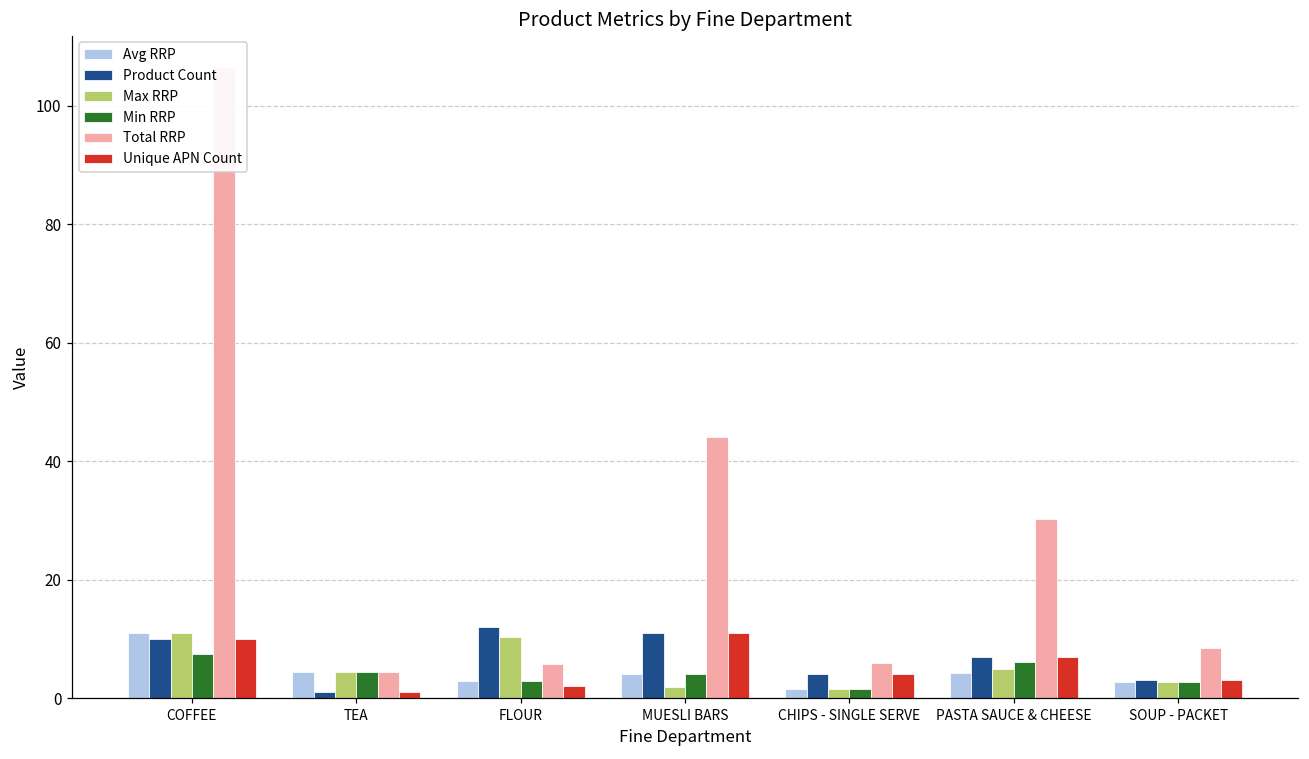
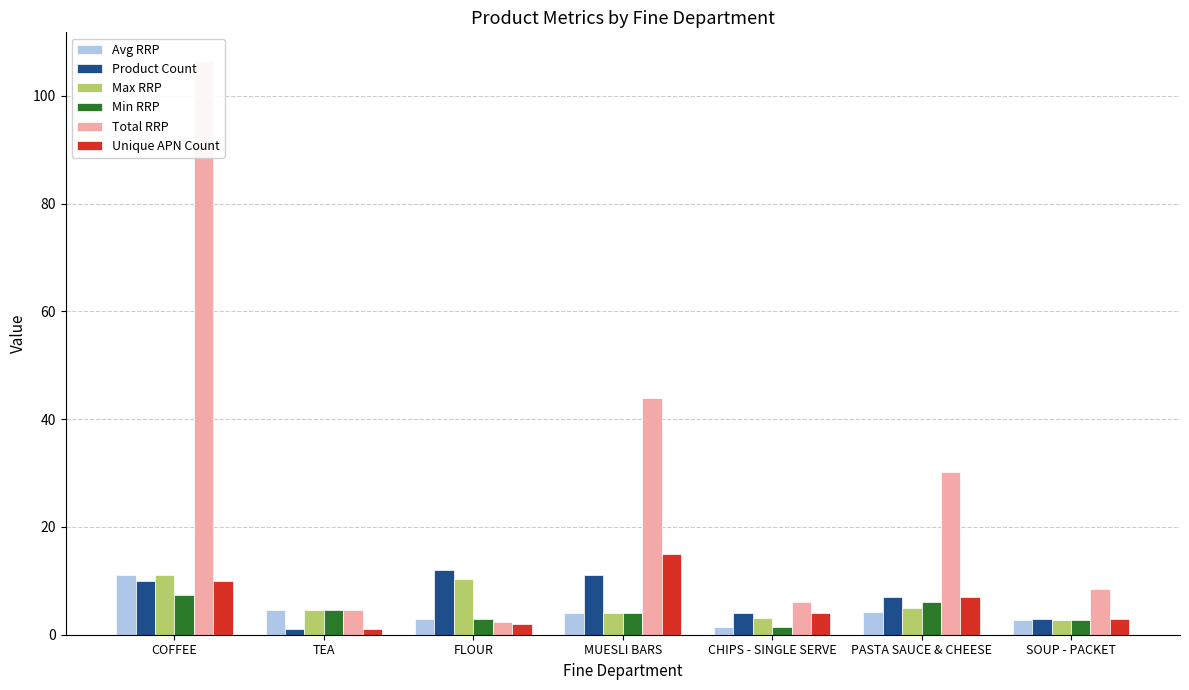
Total RRP, FLOUR: 6 -> 2
Max RRP, MUESLI BARS: 2 -> 4
Unique APN Count, MUESLI BARS: 11 -> 15
Max RRP, CHIPS - SINGLE SERVE: 2 -> 3
